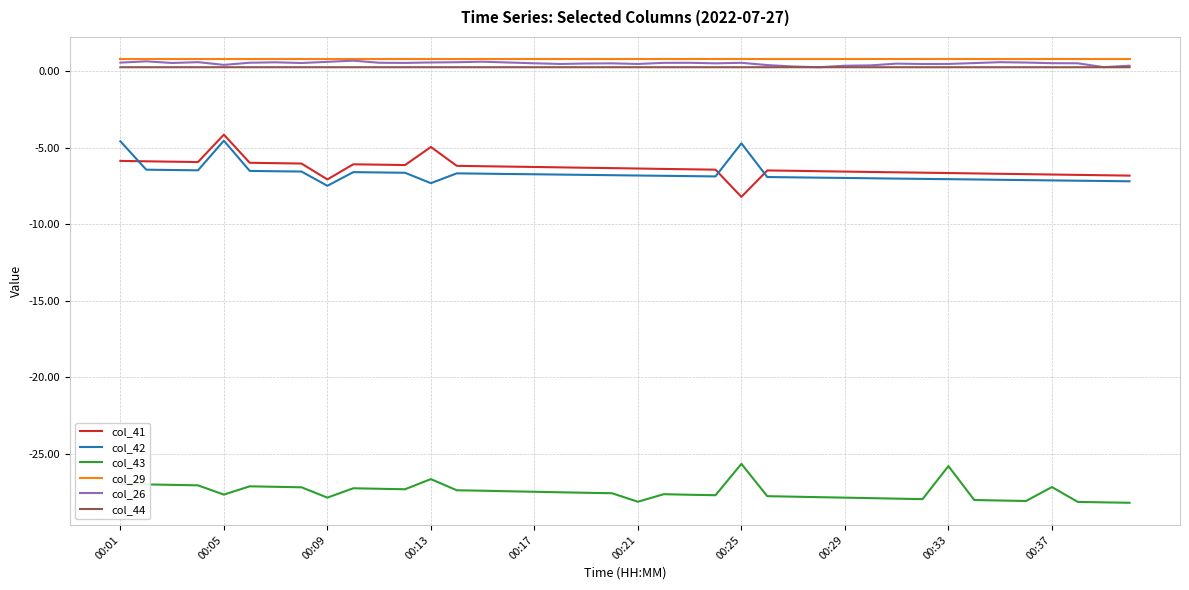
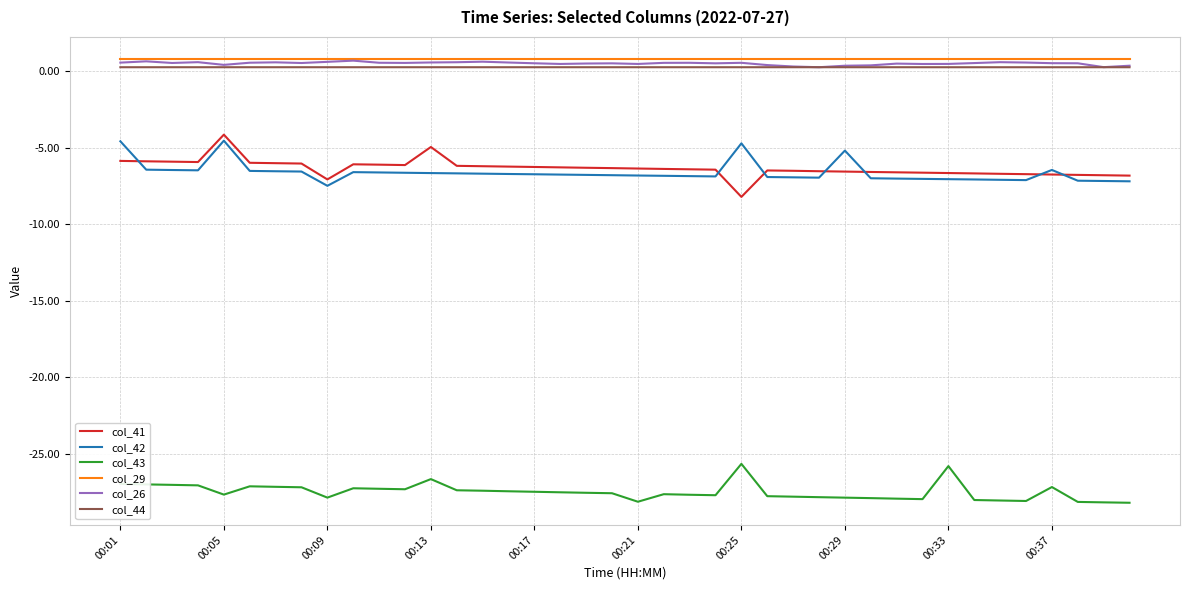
col_42, 00:13: -7.3 -> -6.7
col_42, 00:29: -7.0 -> -5.2
col_42, 00:37: -7.1 -> -6.5
